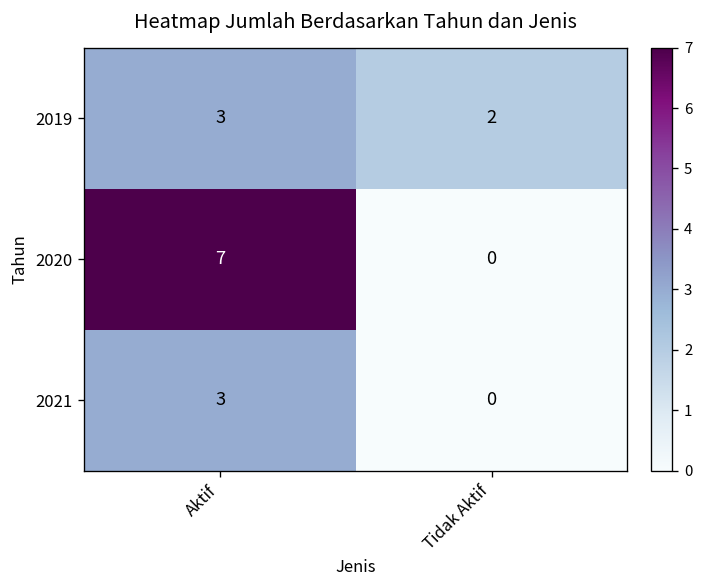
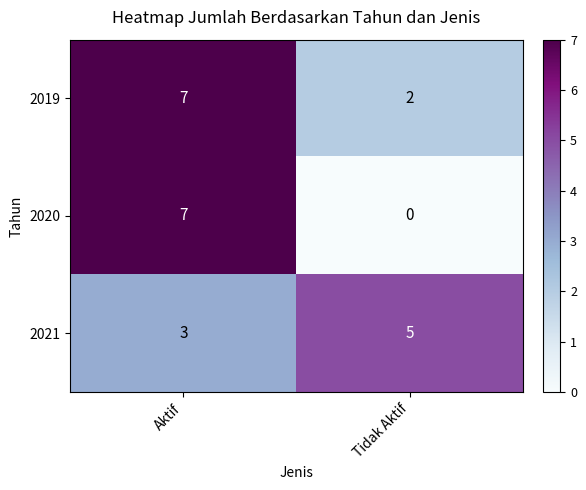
2019, Aktif: 3 -> 7
2021, Tidak Aktif: 0 -> 5
